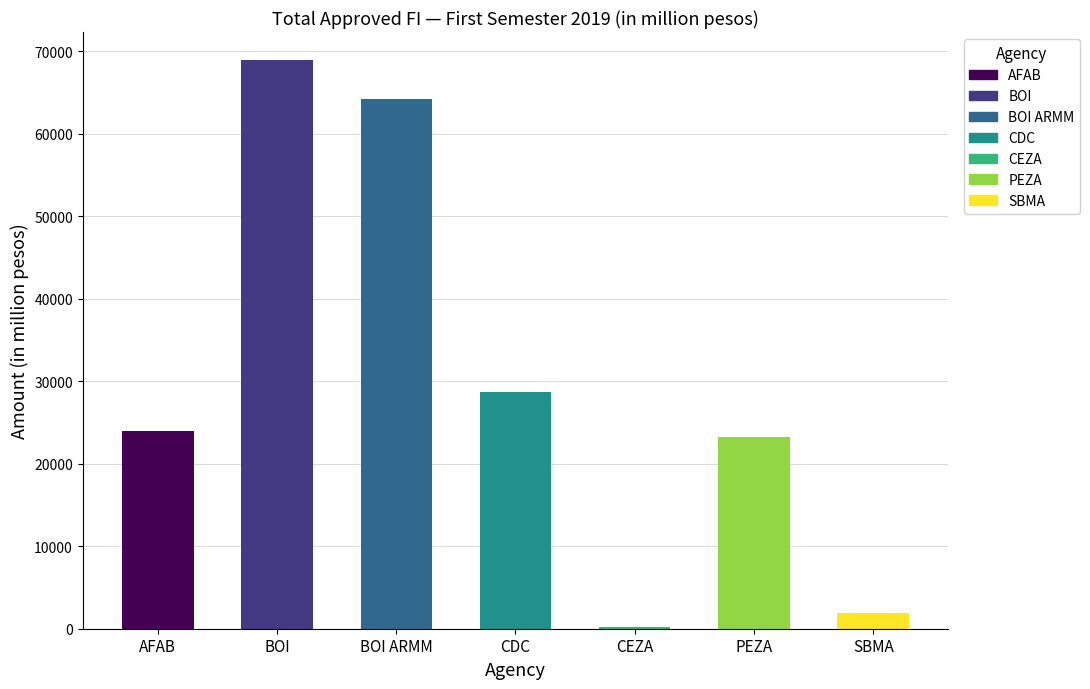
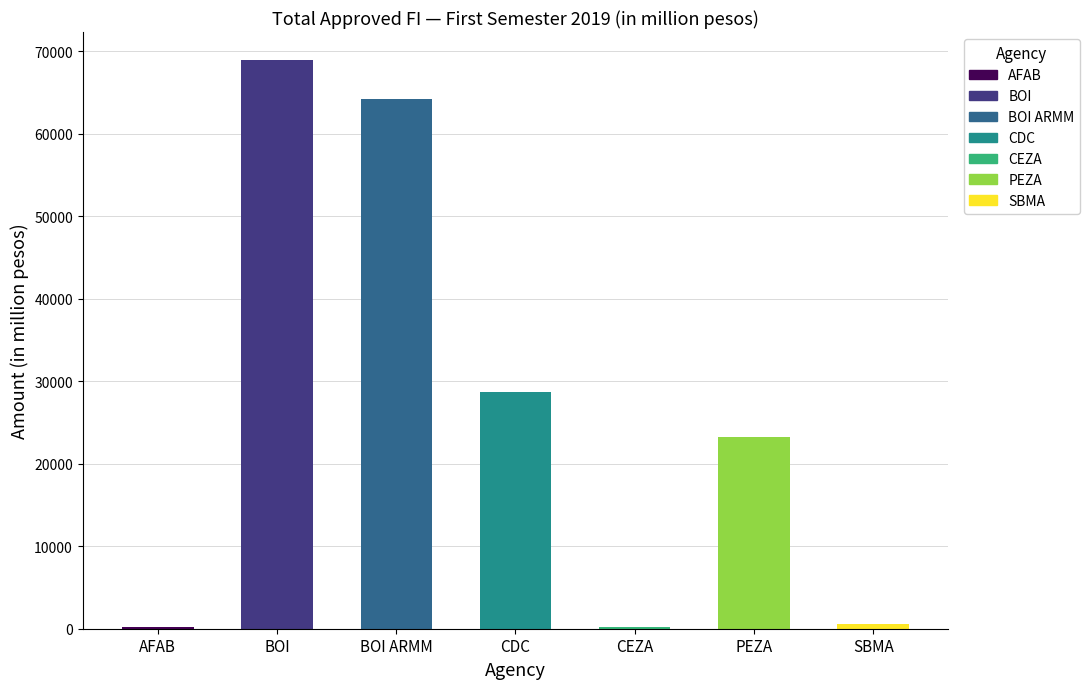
AFAB: 24000 -> 0
SBMA: 2000 -> 1000
